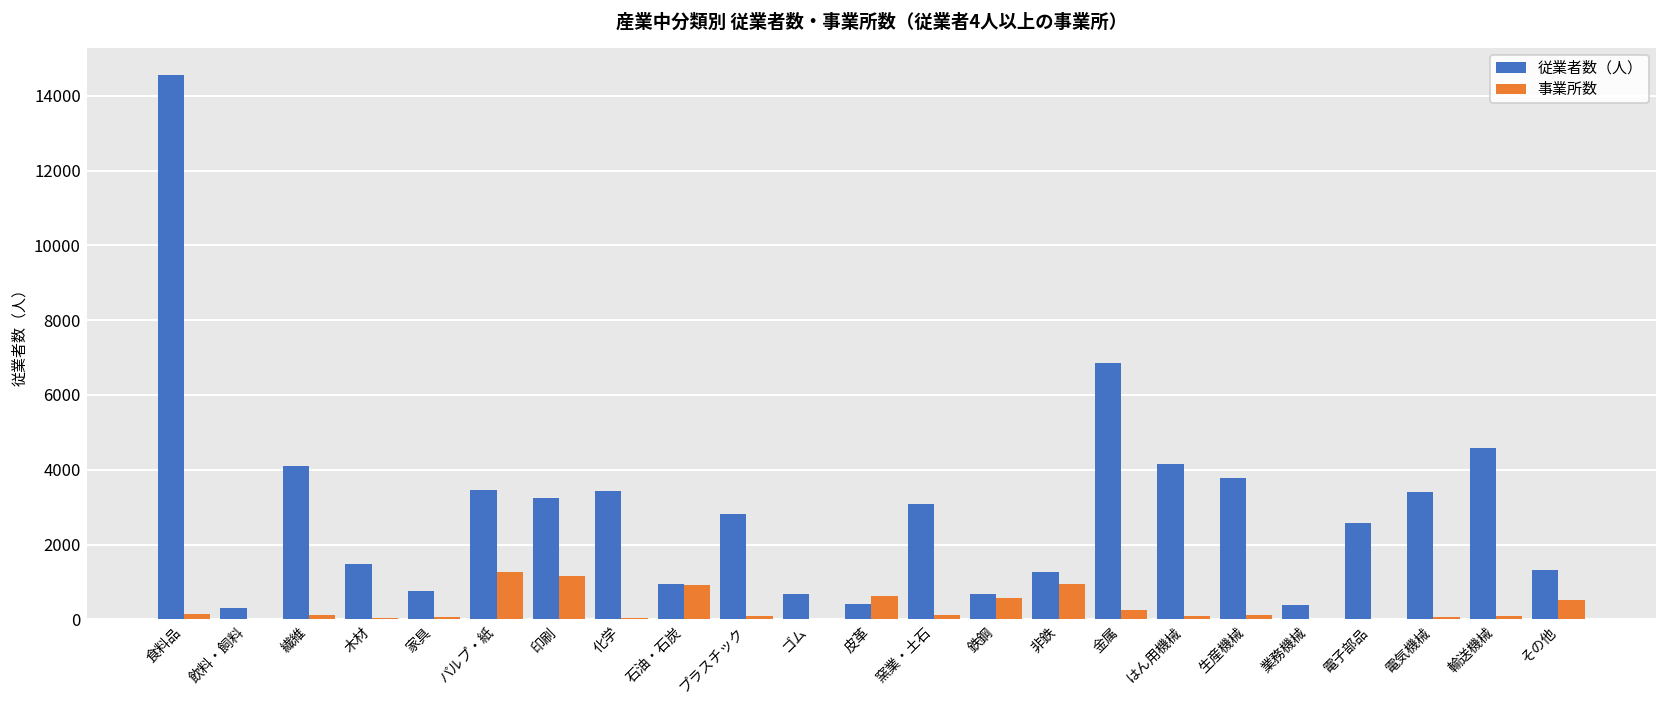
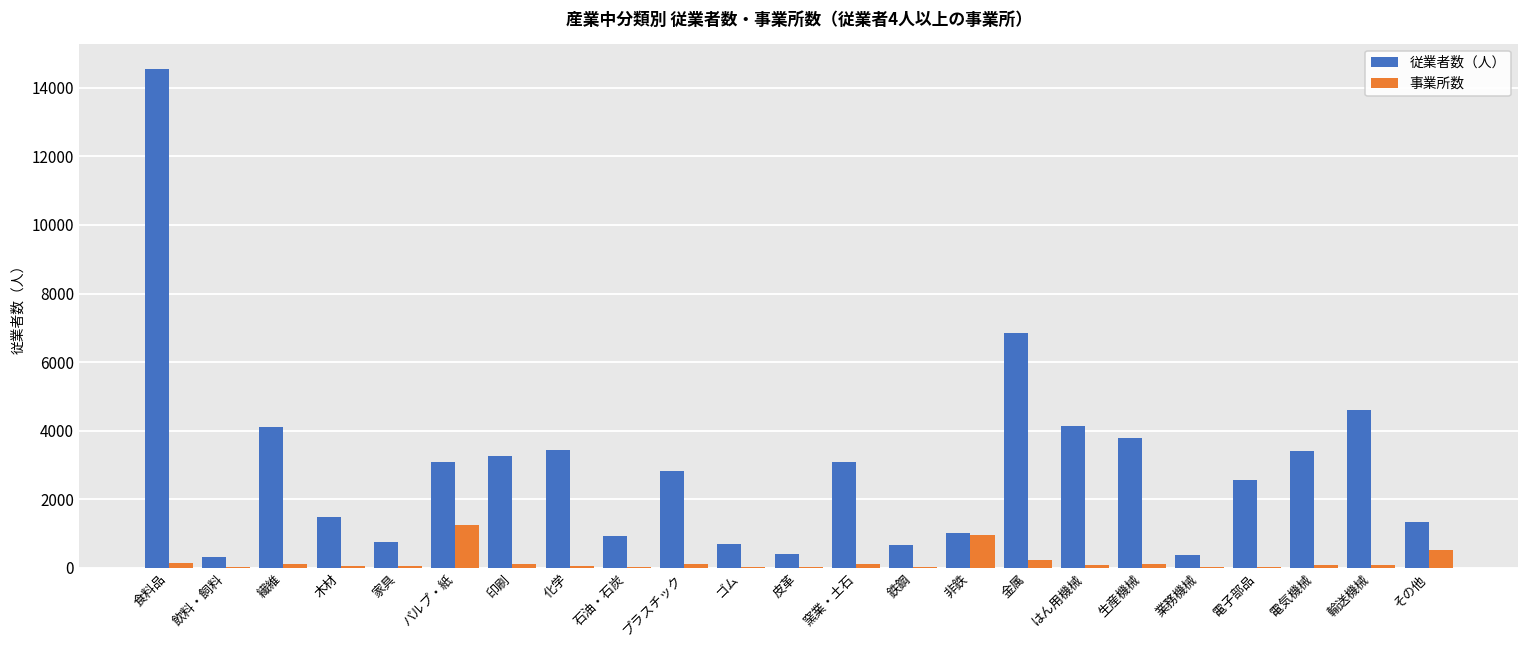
従業者数（人）, パルプ・紙: 3500 -> 3100
事業所数, 印刷: 1200 -> 100
事業所数, 石油・石炭: 900 -> 0
事業所数, 皮革: 600 -> 0
事業所数, 鉄鋼: 600 -> 0
従業者数（人）, 非鉄: 1300 -> 1000
